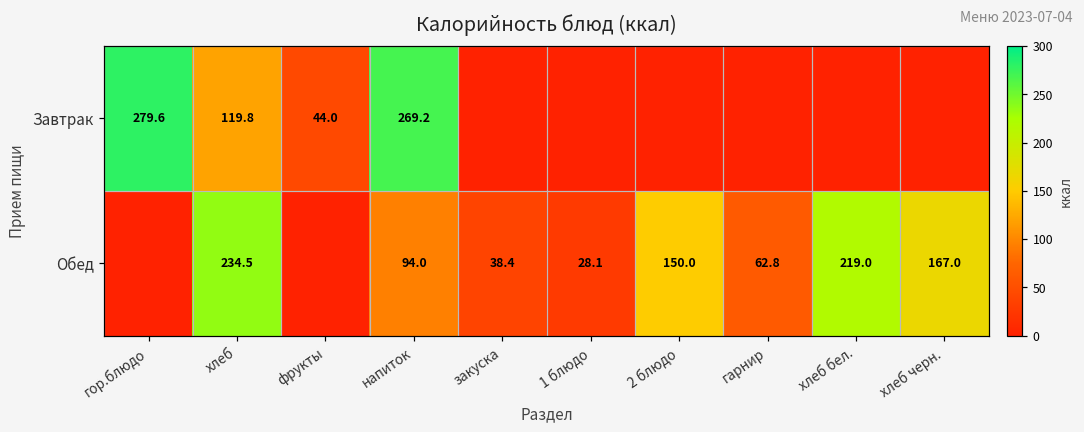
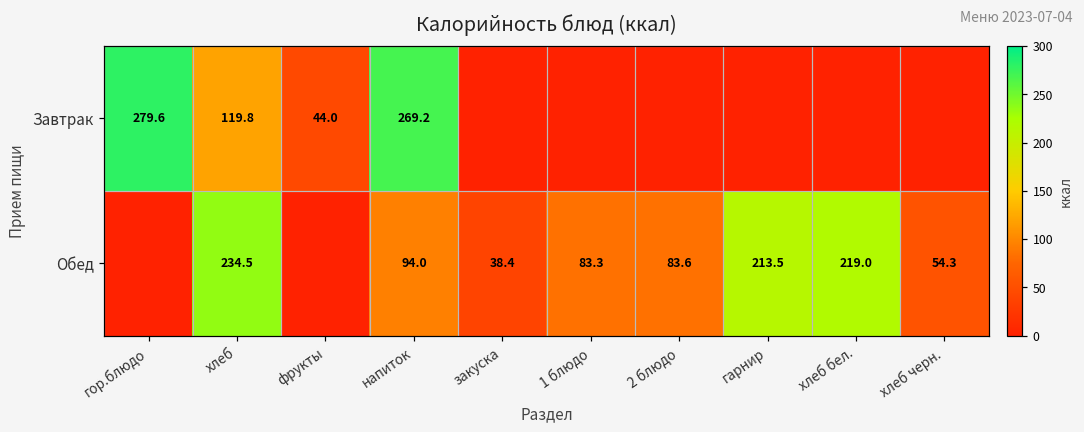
Обед, 1 блюдо: 28.1 -> 83.3
Обед, 2 блюдо: 150.0 -> 83.6
Обед, гарнир: 62.8 -> 213.5
Обед, хлеб черн.: 167.0 -> 54.3
